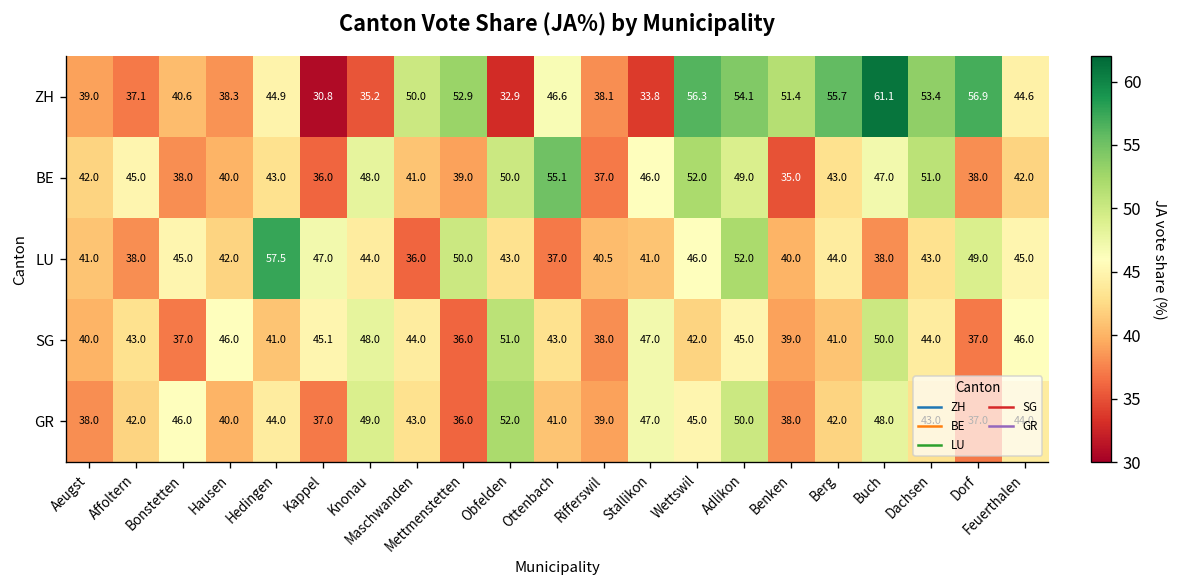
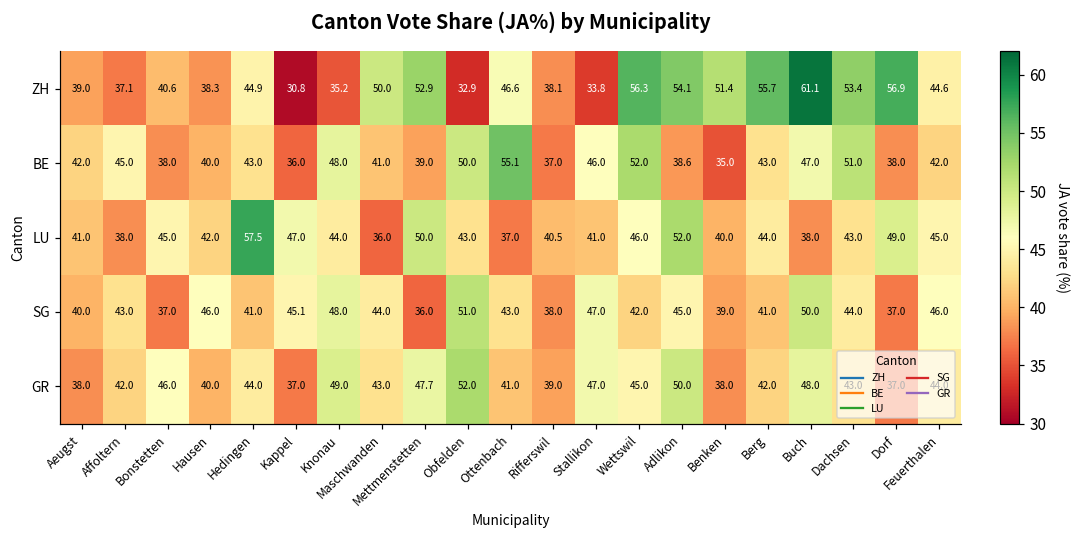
BE, Adlikon: 49.0 -> 38.6
GR, Mettmenstetten: 36.0 -> 47.7
